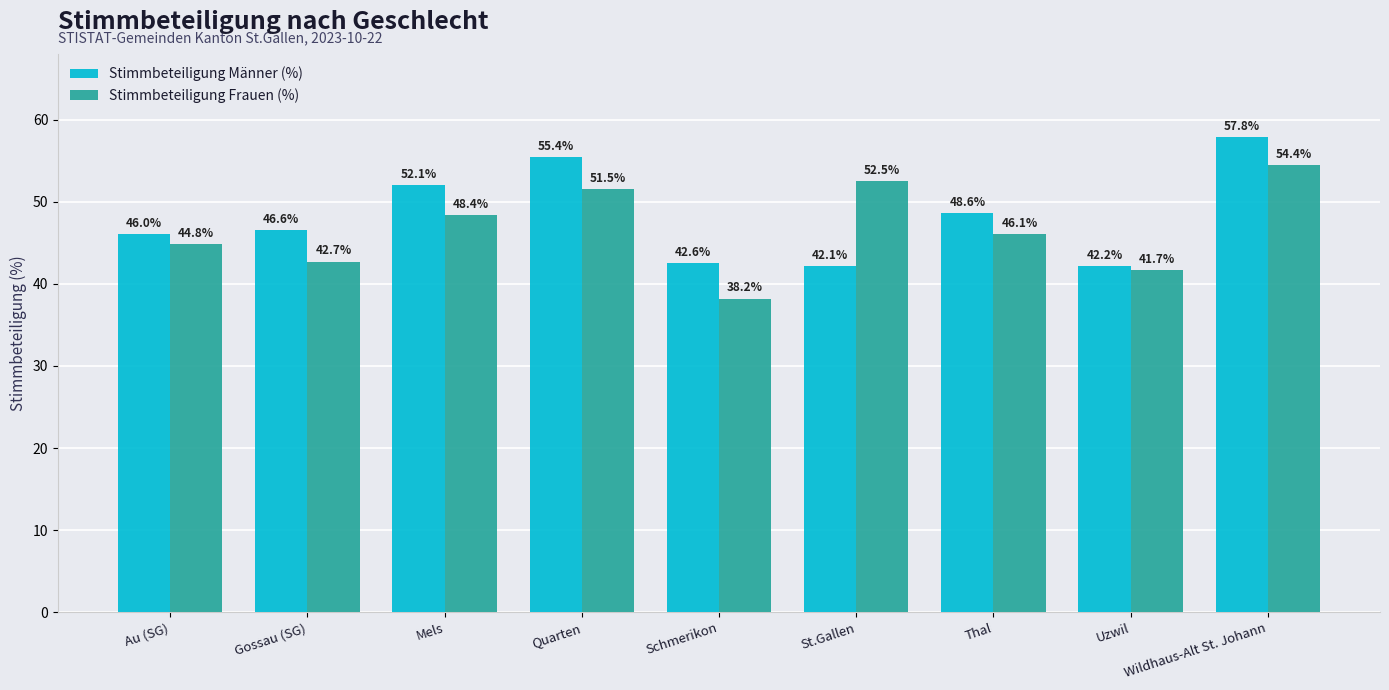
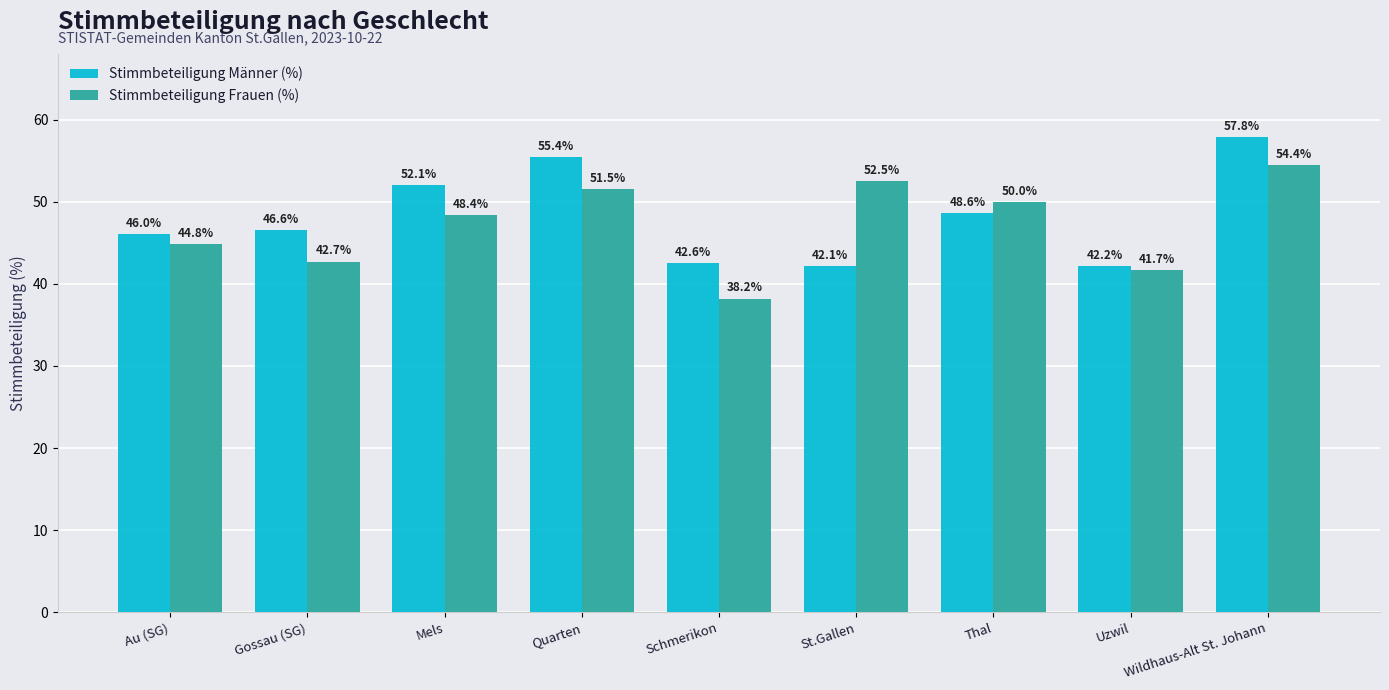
Stimmbeteiligung Frauen (%), Thal: 46.1% -> 50.0%
